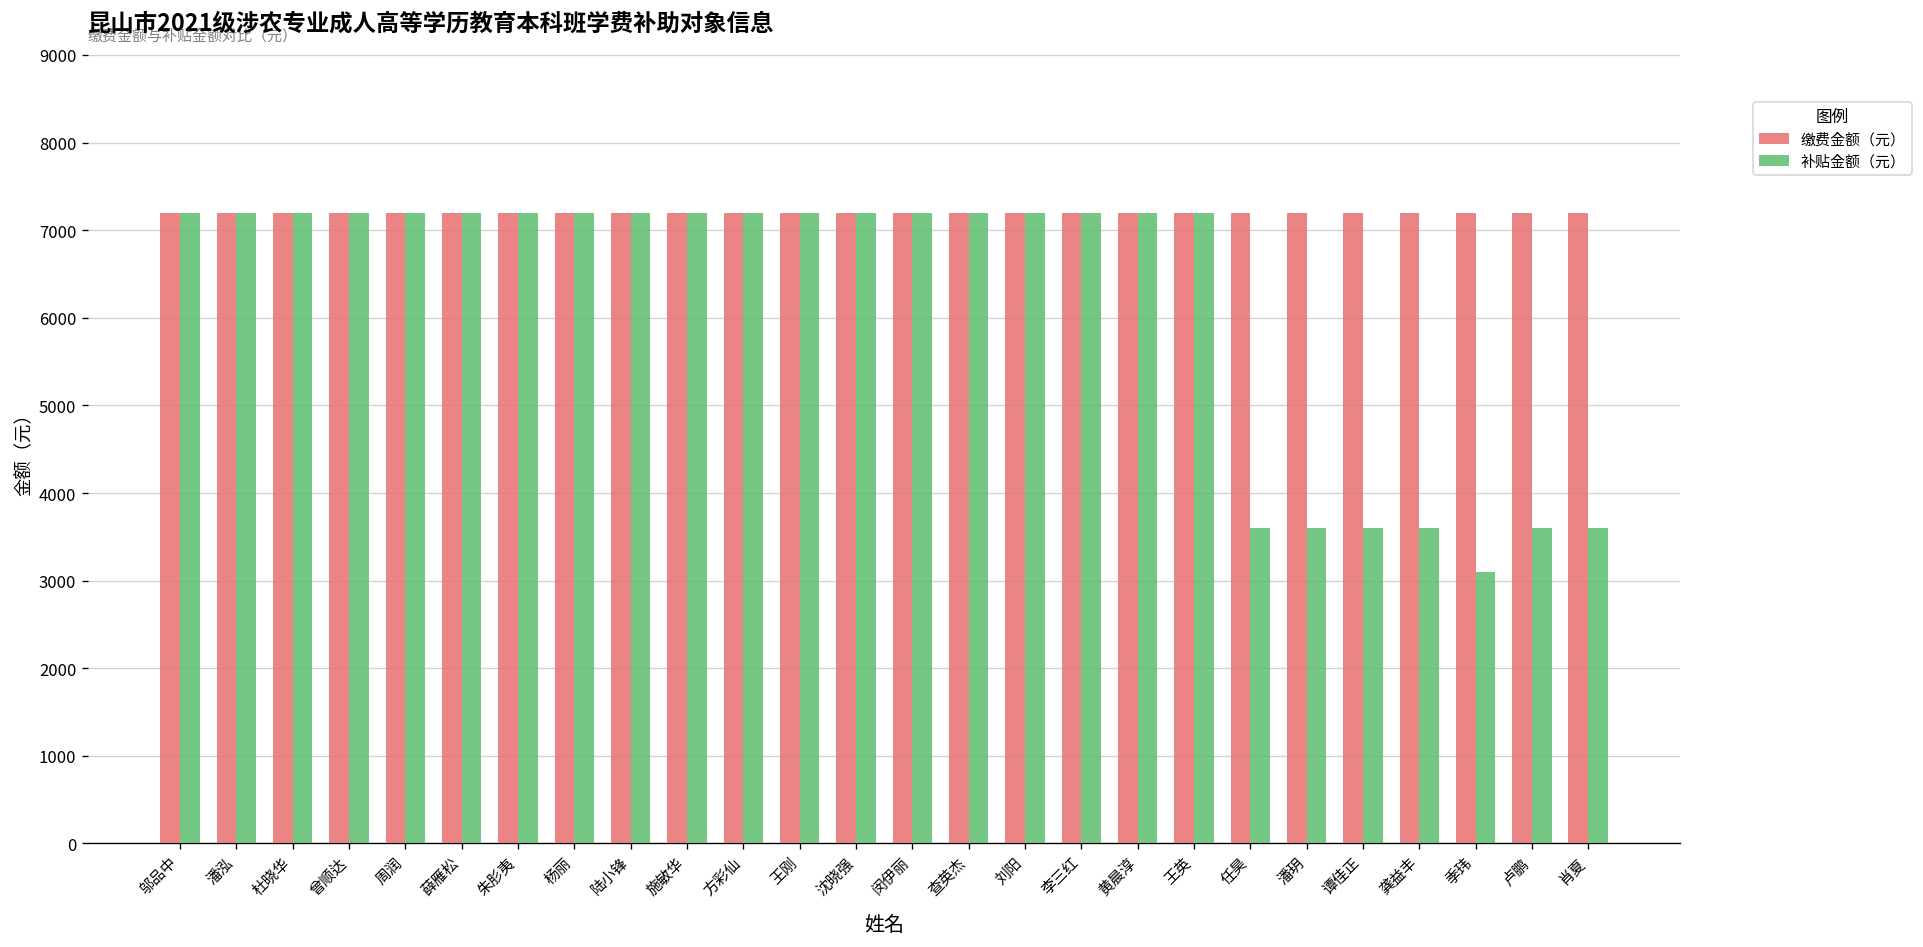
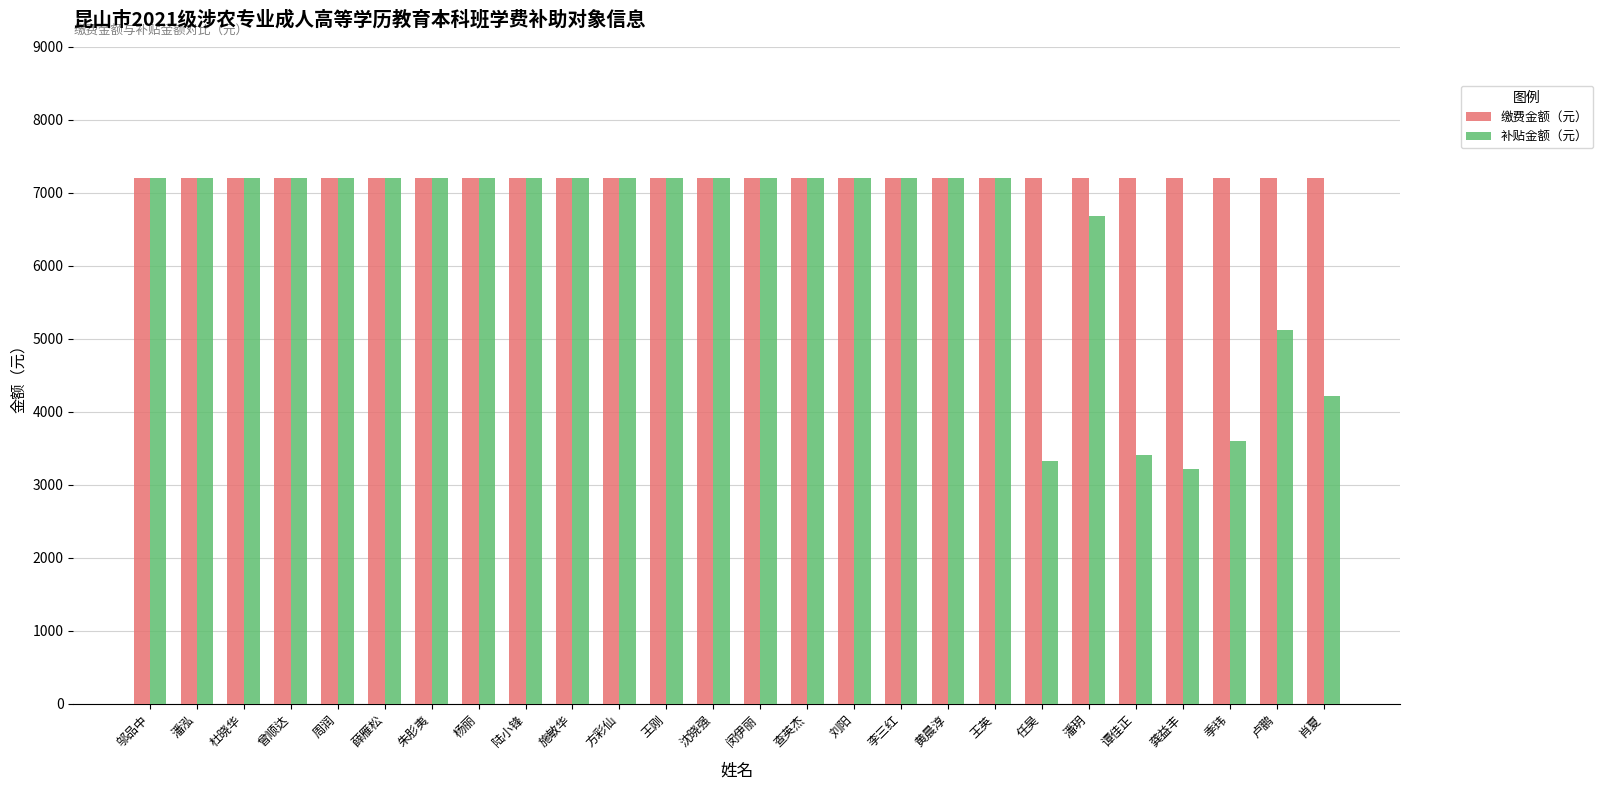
补贴金额（元）, 任昊: 3600 -> 3300
补贴金额（元）, 潘玥: 3600 -> 6700
补贴金额（元）, 谭佳正: 3600 -> 3400
补贴金额（元）, 龚益丰: 3600 -> 3200
补贴金额（元）, 季玮: 3100 -> 3600
补贴金额（元）, 卢鹏: 3600 -> 5100
补贴金额（元）, 肖夏: 3600 -> 4200
